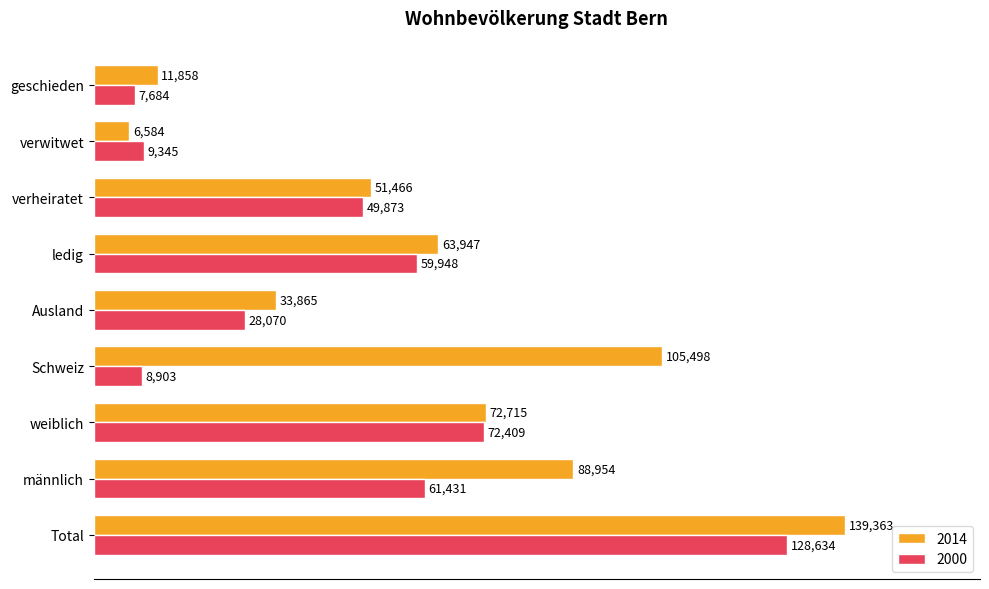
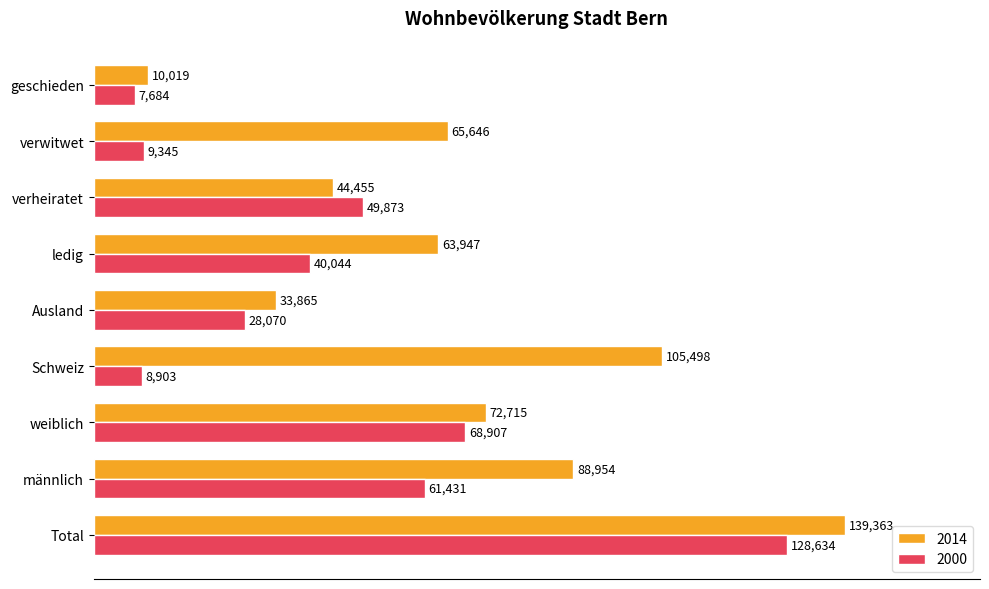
2014, geschieden: 11,858 -> 10,019
2014, verwitwet: 6,584 -> 65,646
2014, verheiratet: 51,466 -> 44,455
2000, ledig: 59,948 -> 40,044
2000, weiblich: 72,409 -> 68,907
